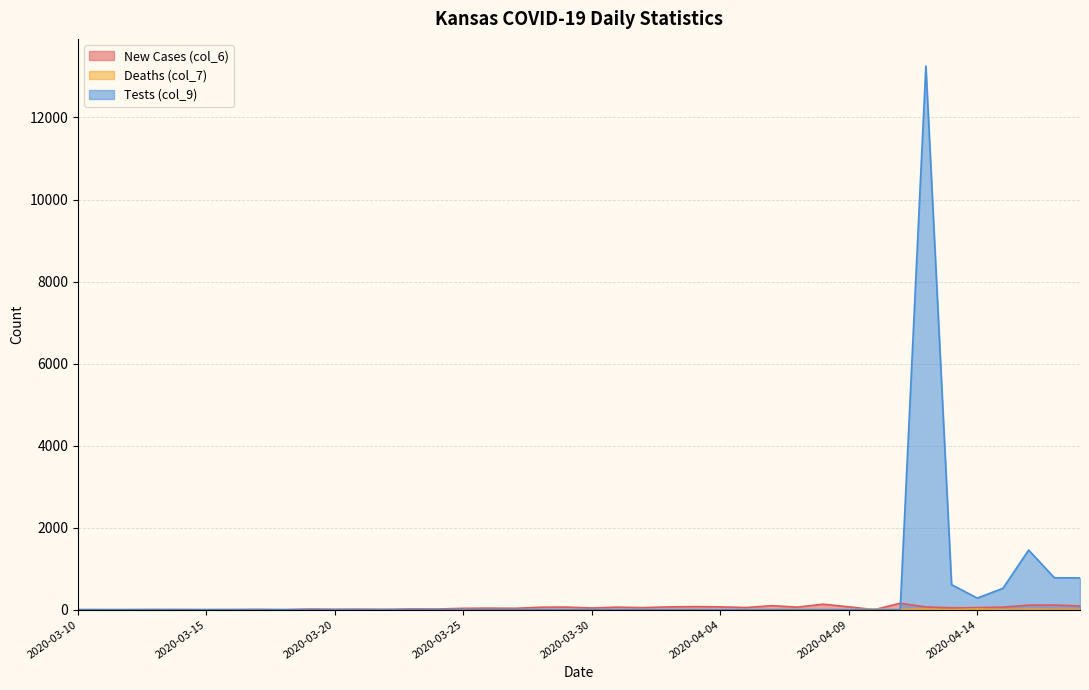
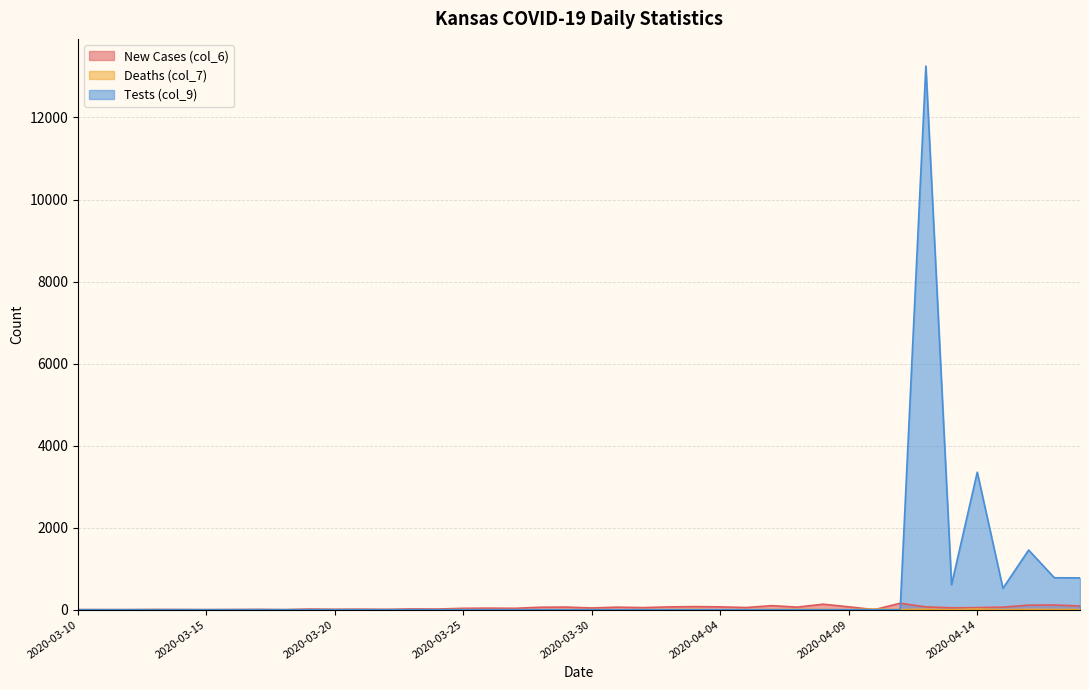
Tests (col_9), 2020-04-14: 300 -> 3400
